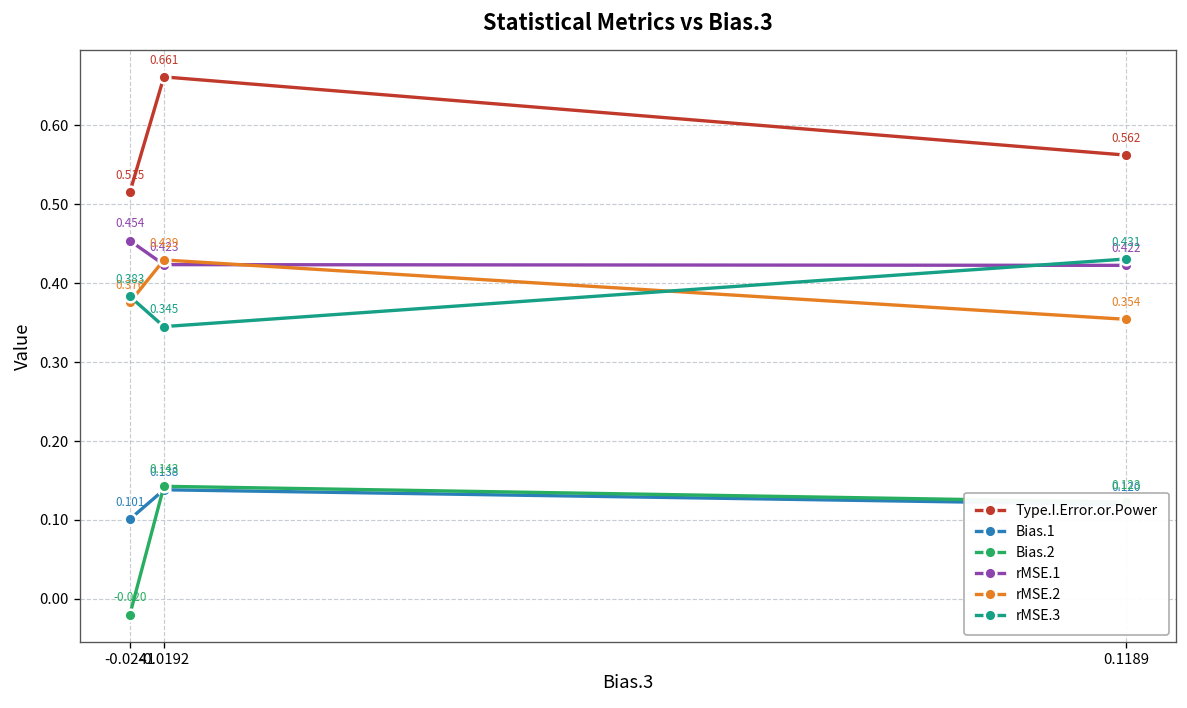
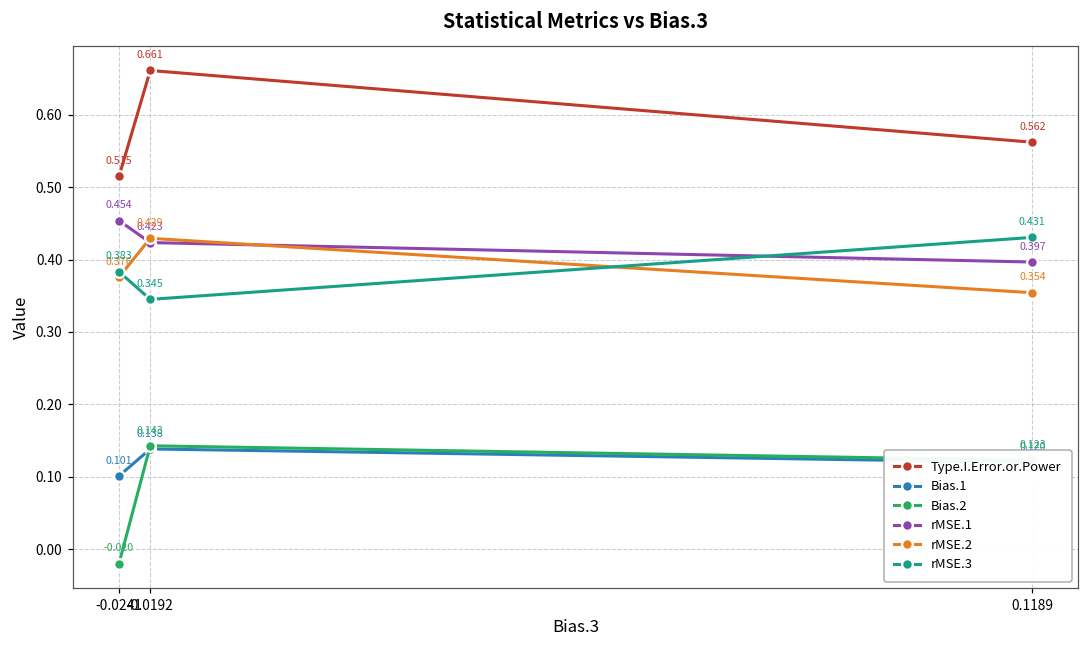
rMSE.1, 0.1189: 0.422 -> 0.397
